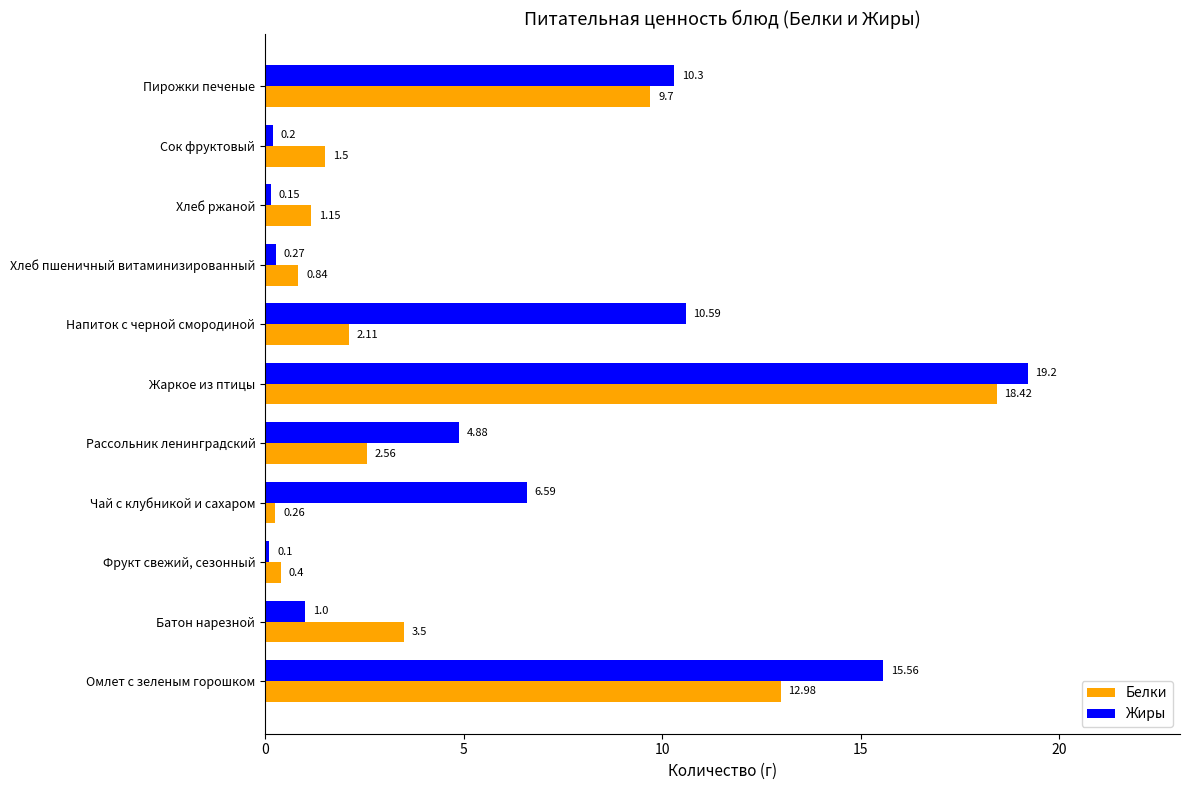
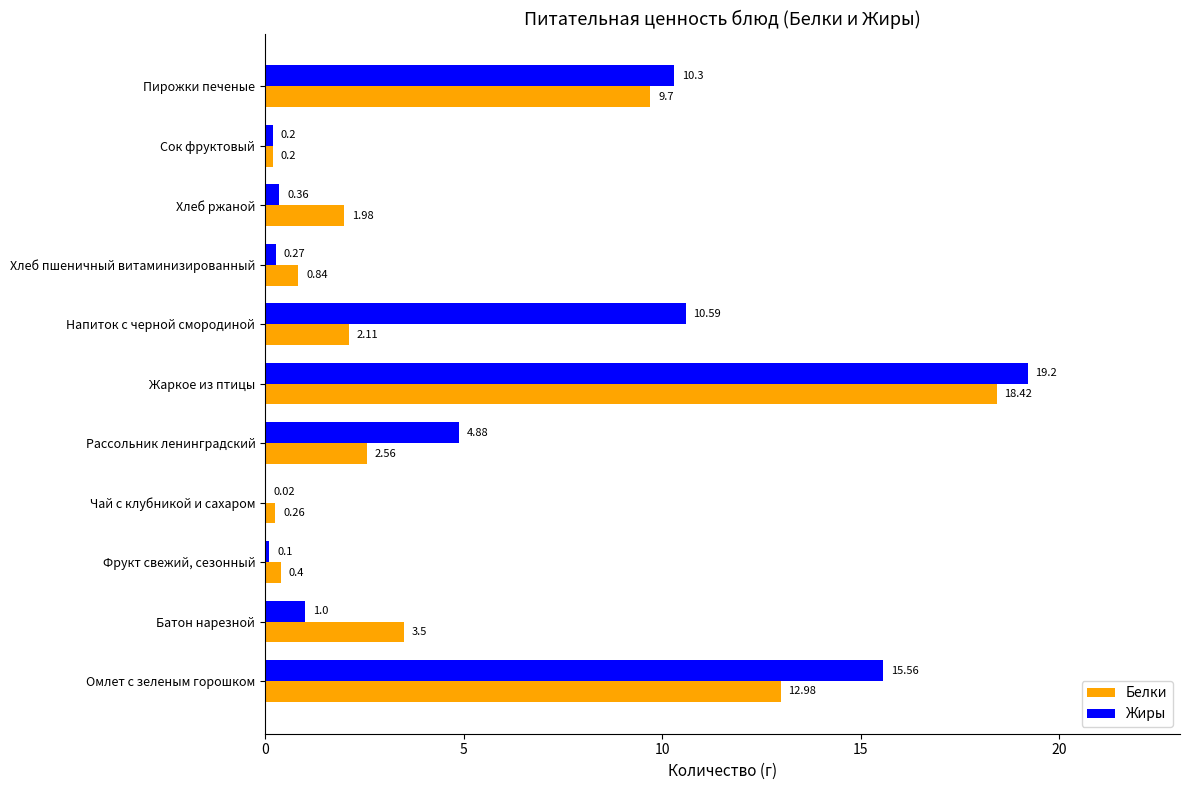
Белки, Сок фруктовый: 1.5 -> 0.2
Жиры, Хлеб ржаной: 0.15 -> 0.36
Белки, Хлеб ржаной: 1.15 -> 1.98
Жиры, Чай с клубникой и сахаром: 6.59 -> 0.02
